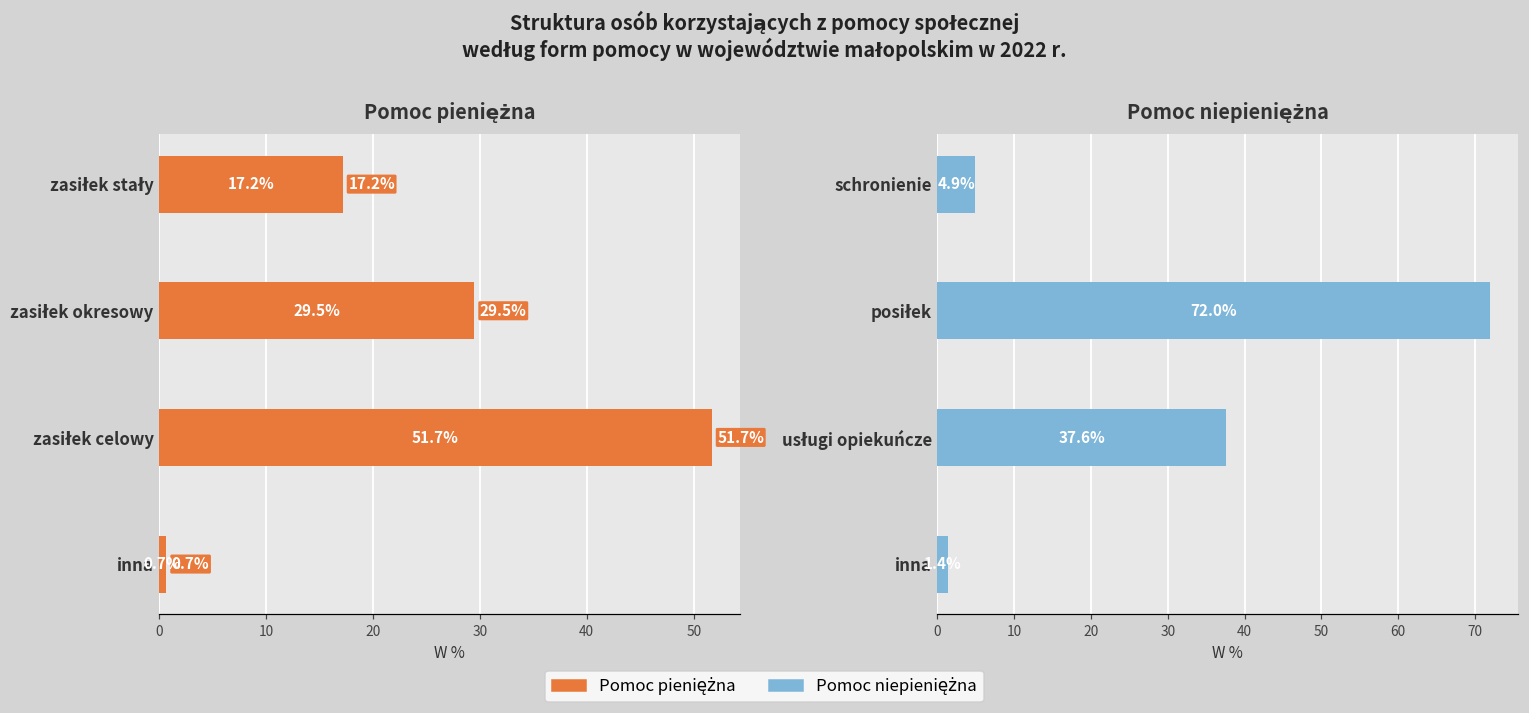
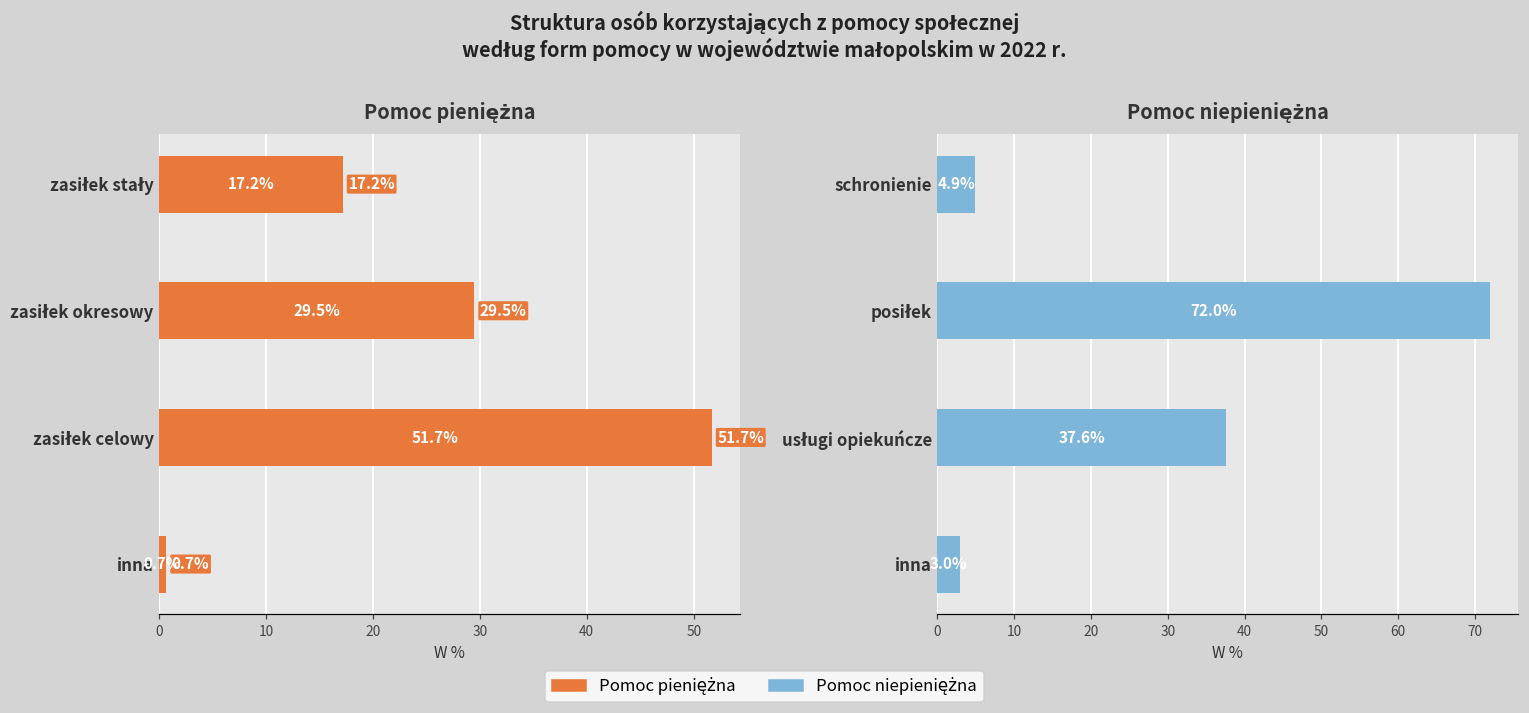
Pomoc niepieniężna, inna: 1 -> 3
